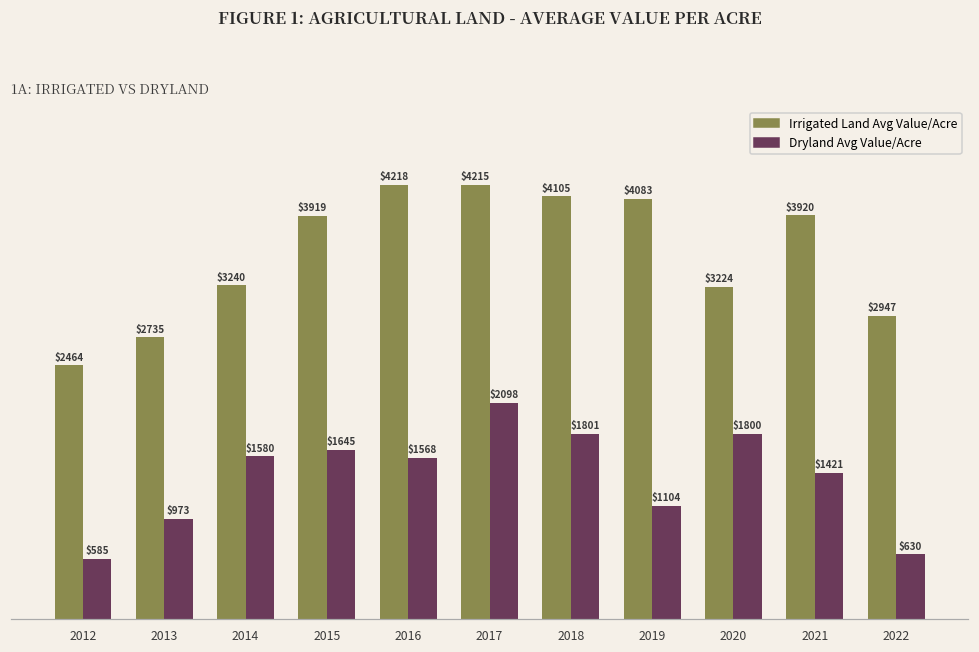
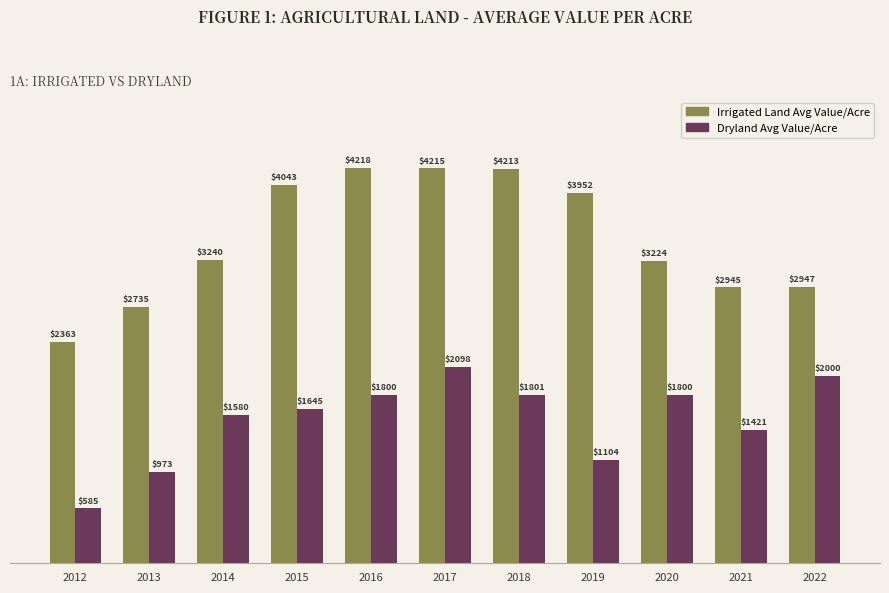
Irrigated Land Avg Value/Acre, 2012: $2464 -> $2363
Irrigated Land Avg Value/Acre, 2015: $3919 -> $4043
Dryland Avg Value/Acre, 2016: $1568 -> $1800
Irrigated Land Avg Value/Acre, 2018: $4105 -> $4213
Irrigated Land Avg Value/Acre, 2019: $4083 -> $3952
Irrigated Land Avg Value/Acre, 2021: $3920 -> $2945
Dryland Avg Value/Acre, 2022: $630 -> $2000
